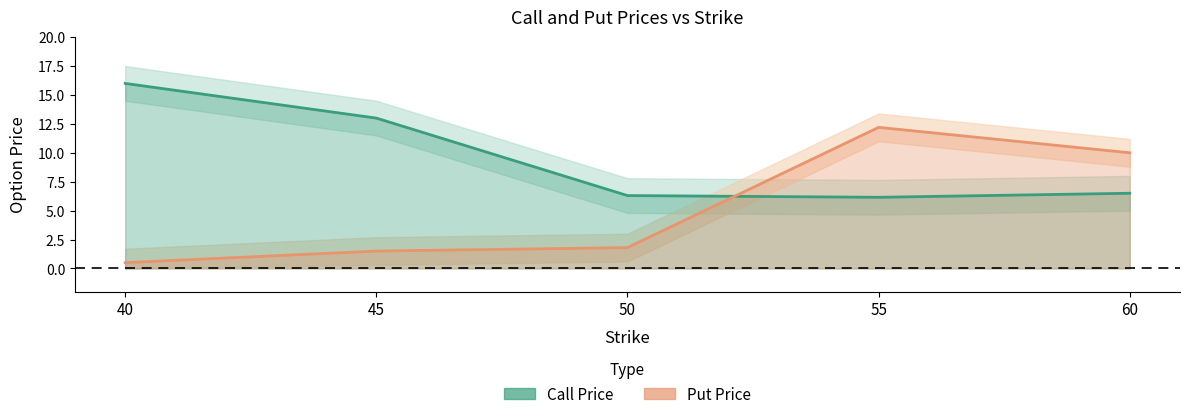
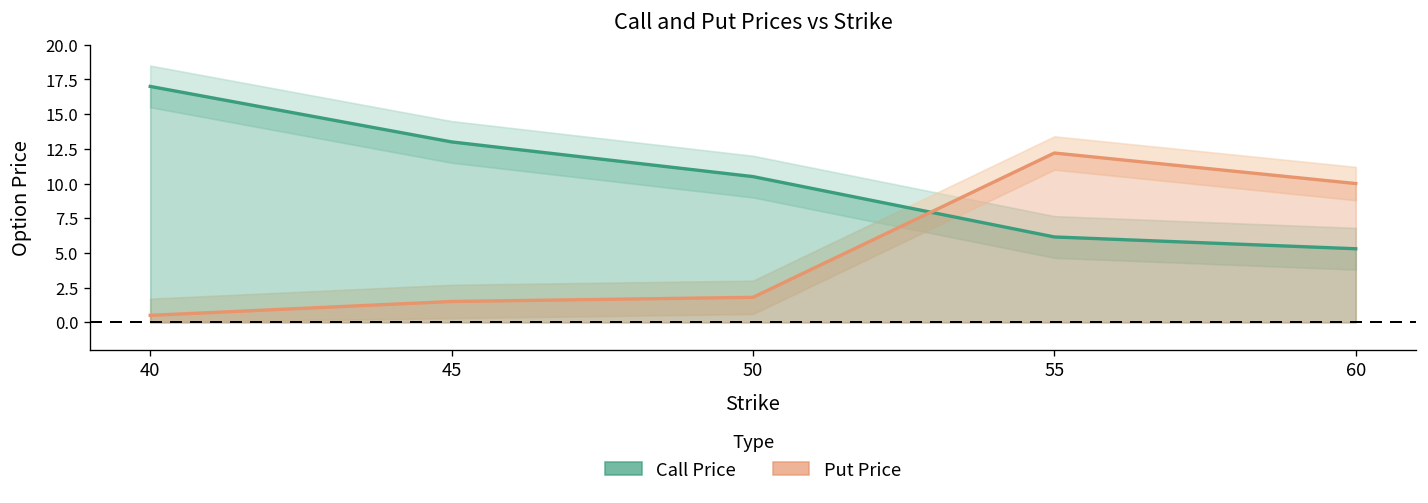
Call Price, 40: 16 -> 17
Call Price, 50: 6.3 -> 10.5
Call Price, 60: 6.5 -> 5.3
